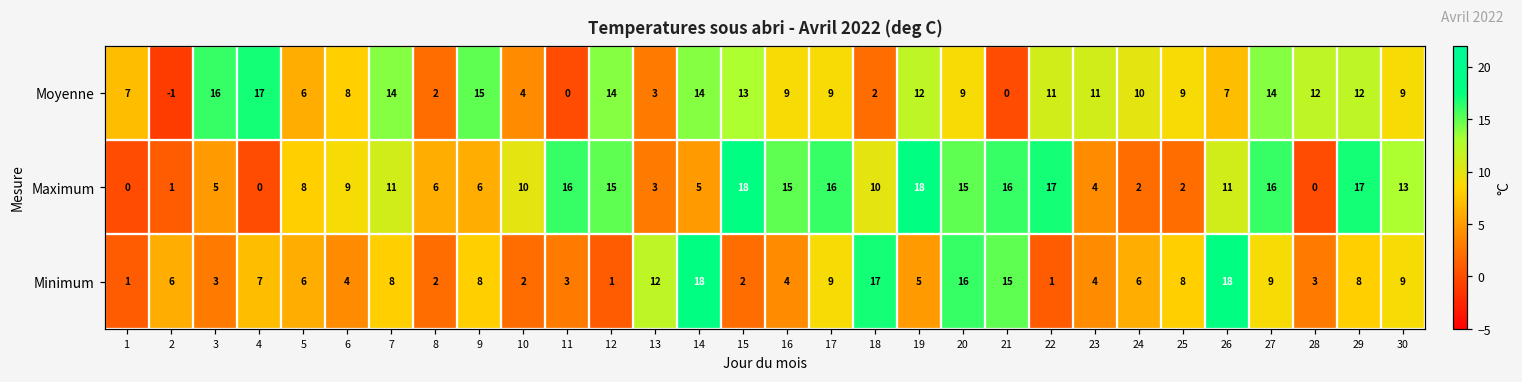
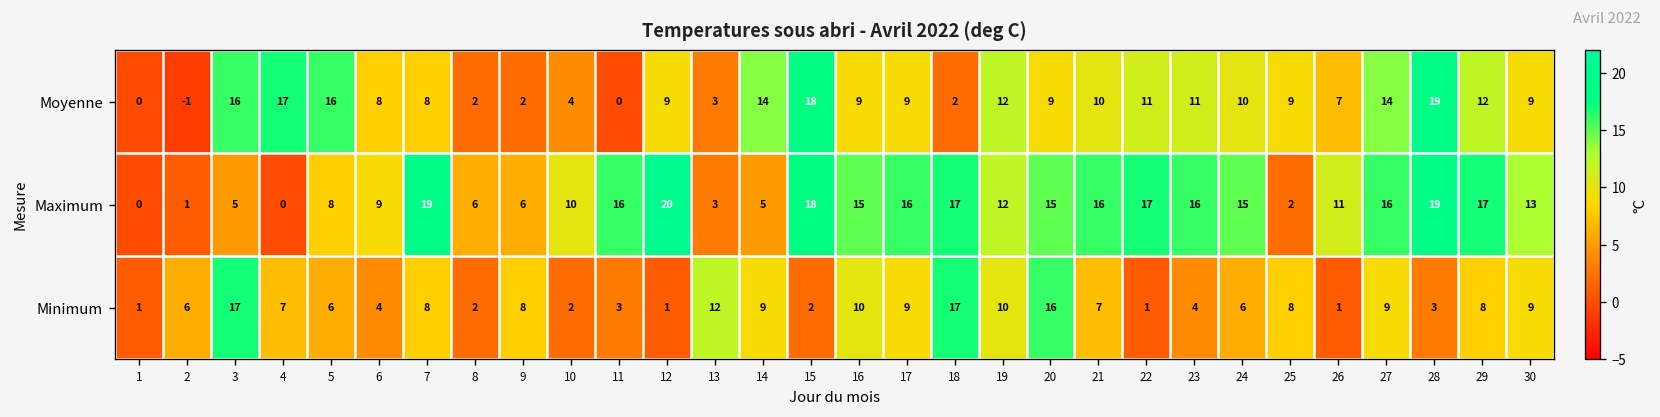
Moyenne, 1: 7 -> 0
Moyenne, 5: 6 -> 16
Moyenne, 7: 14 -> 8
Moyenne, 9: 15 -> 2
Moyenne, 12: 14 -> 9
Moyenne, 15: 13 -> 18
Moyenne, 21: 0 -> 10
Moyenne, 28: 12 -> 19
Maximum, 7: 11 -> 19
Maximum, 12: 15 -> 20
Maximum, 18: 10 -> 17
Maximum, 19: 18 -> 12
Maximum, 23: 4 -> 16
Maximum, 24: 2 -> 15
Maximum, 28: 0 -> 19
Minimum, 3: 3 -> 17
Minimum, 14: 18 -> 9
Minimum, 16: 4 -> 10
Minimum, 19: 5 -> 10
Minimum, 21: 15 -> 7
Minimum, 26: 18 -> 1
